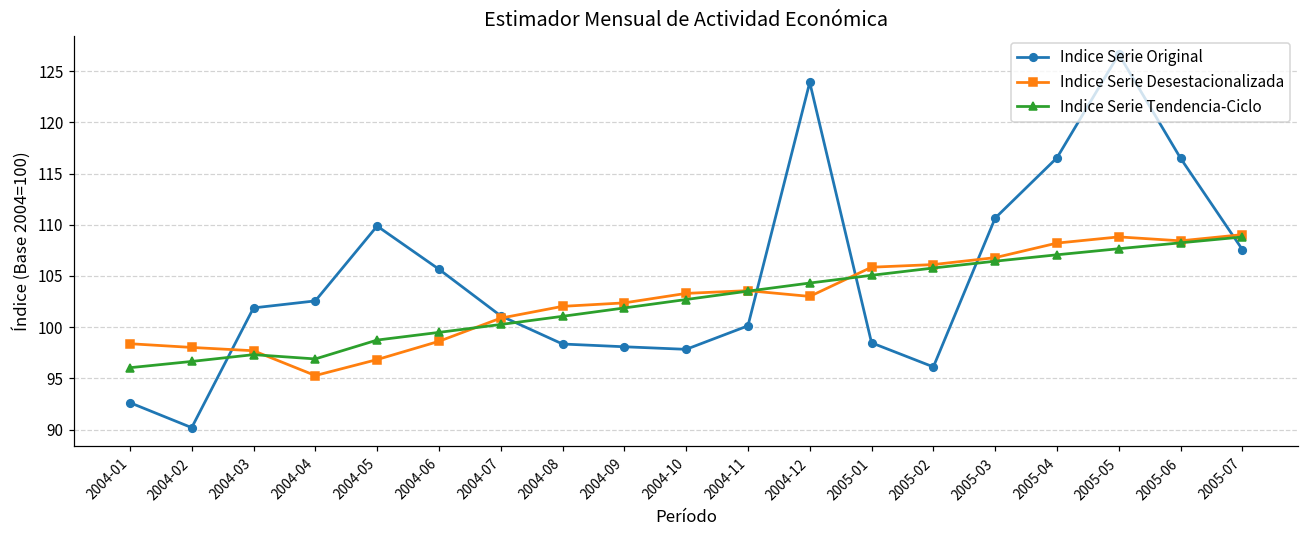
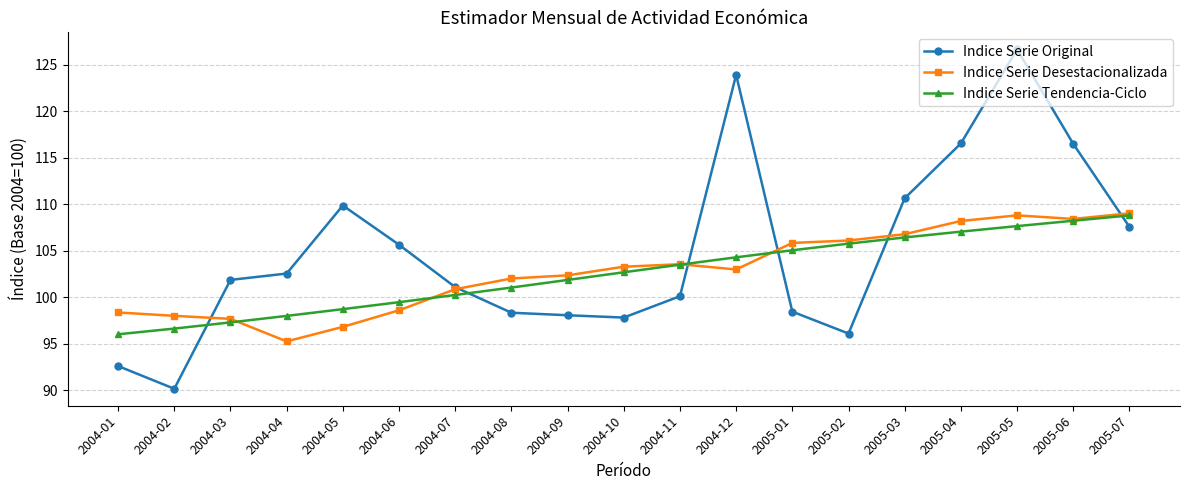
Indice Serie Tendencia-Ciclo, 2004-04: 97 -> 98
